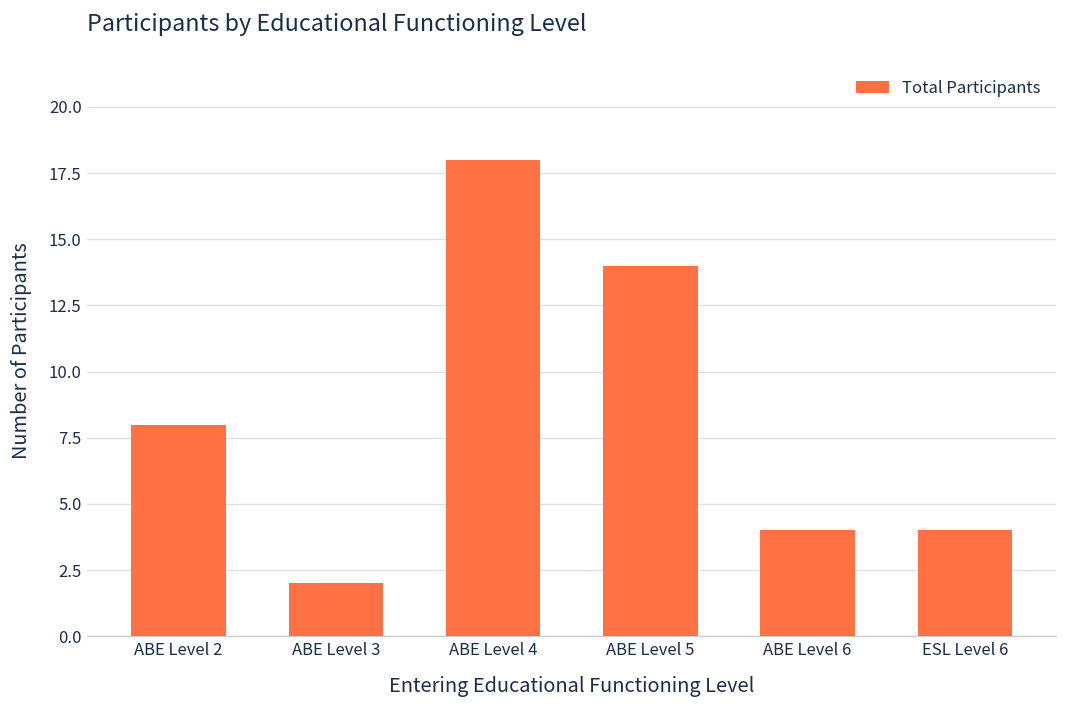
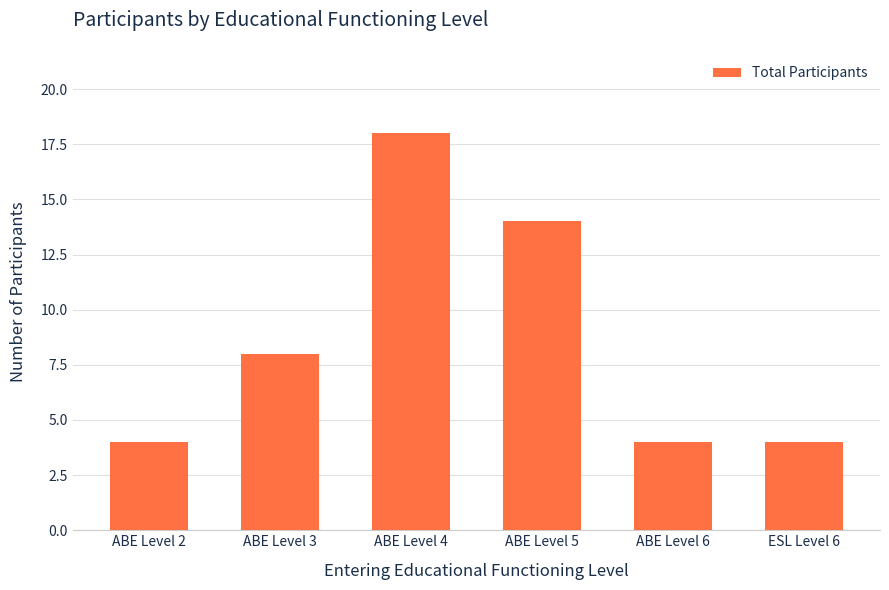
ABE Level 2: 8 -> 4
ABE Level 3: 2 -> 8
